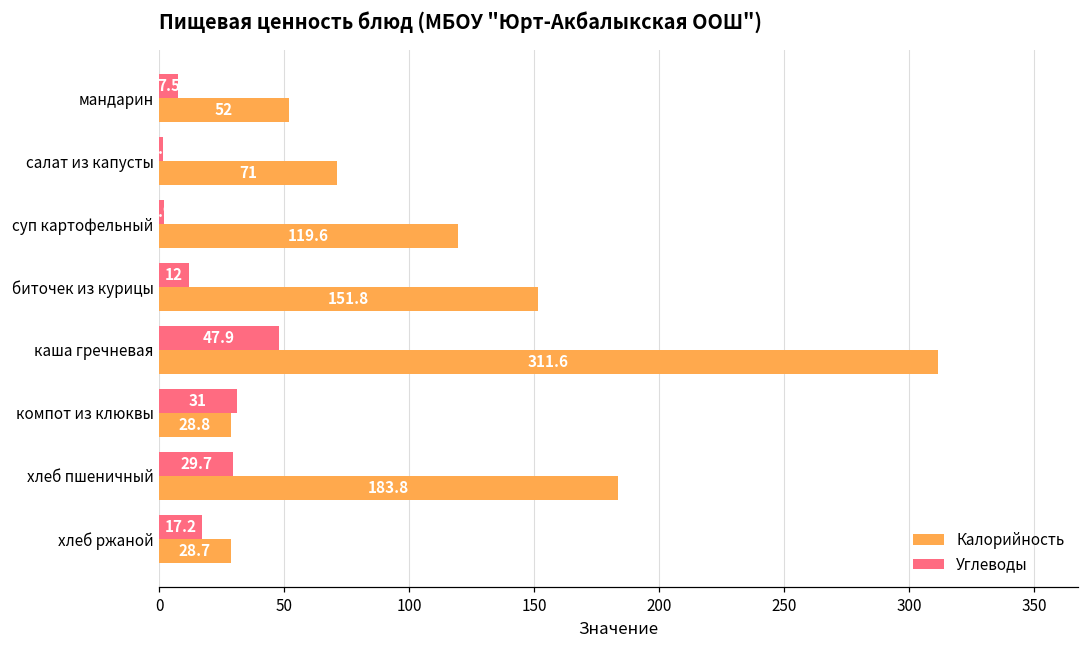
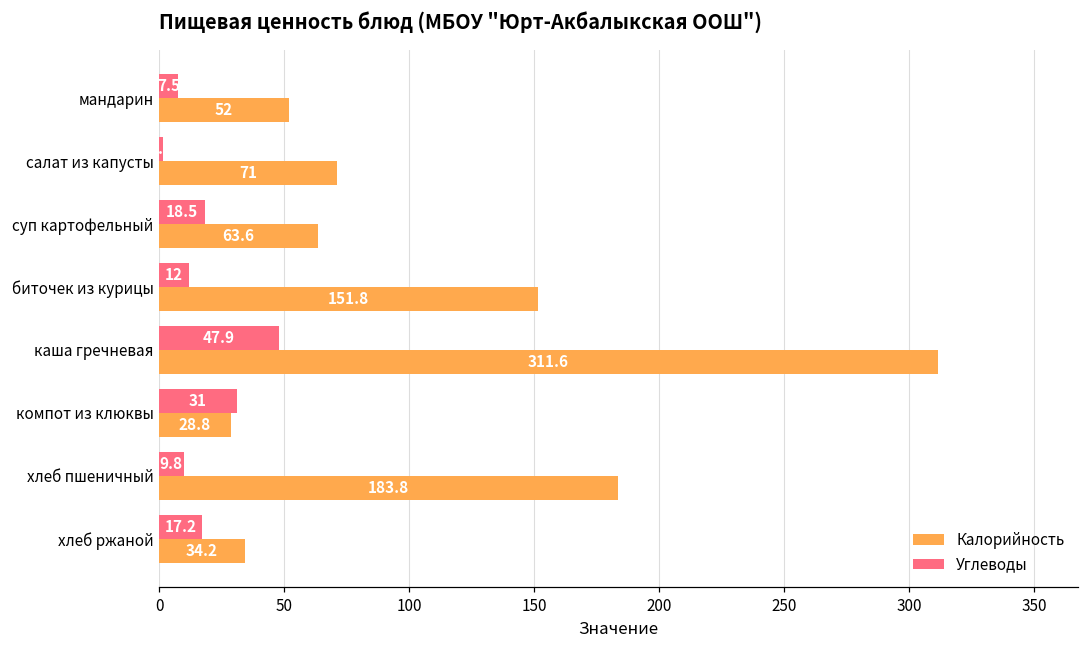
Углеводы, суп картофельный: 2 -> 19
Калорийность, суп картофельный: 119.6 -> 63.6
Углеводы, хлеб пшеничный: 29.7 -> 9.8
Калорийность, хлеб ржаной: 28.7 -> 34.2
